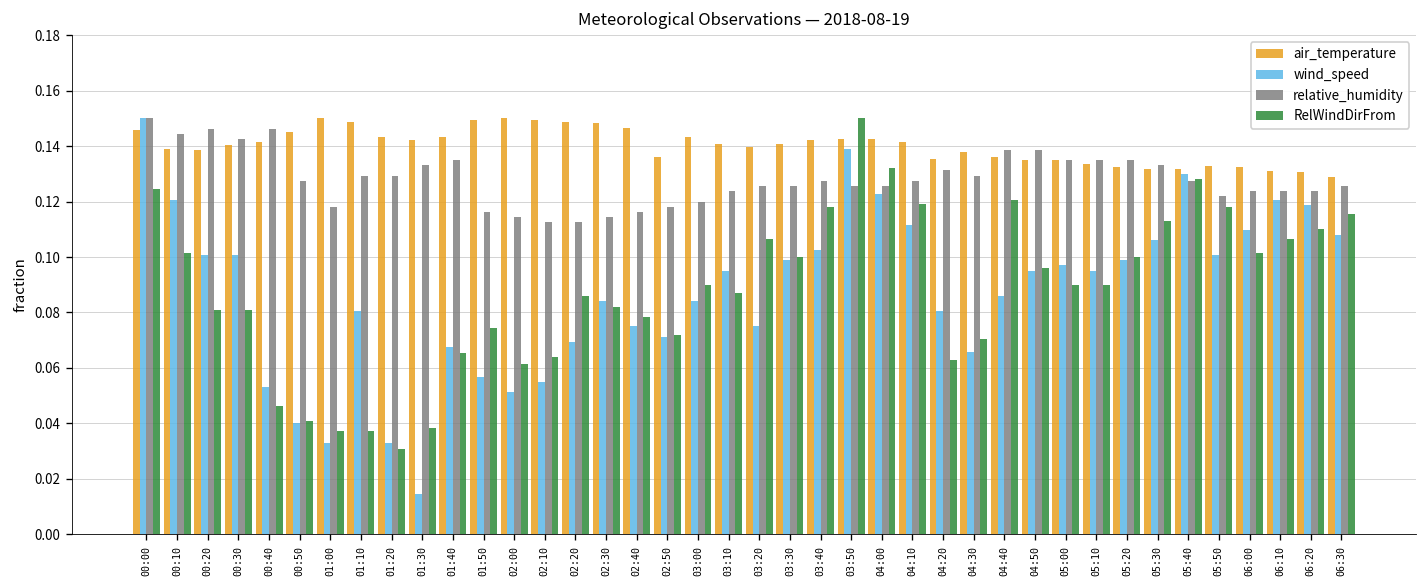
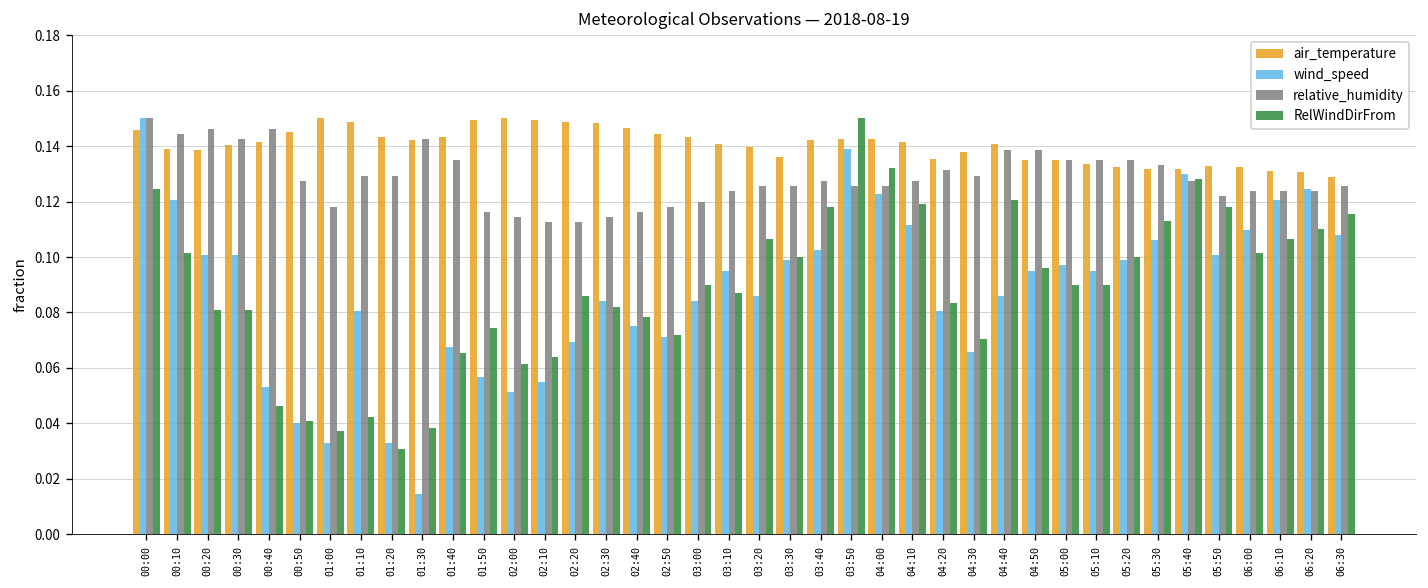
RelWindDirFrom, 01:10: 0.037 -> 0.042
relative_humidity, 01:30: 0.133 -> 0.143
air_temperature, 02:50: 0.136 -> 0.145
wind_speed, 03:20: 0.075 -> 0.086
air_temperature, 03:30: 0.141 -> 0.136
RelWindDirFrom, 04:20: 0.063 -> 0.083
air_temperature, 04:40: 0.136 -> 0.141
wind_speed, 06:20: 0.119 -> 0.124
